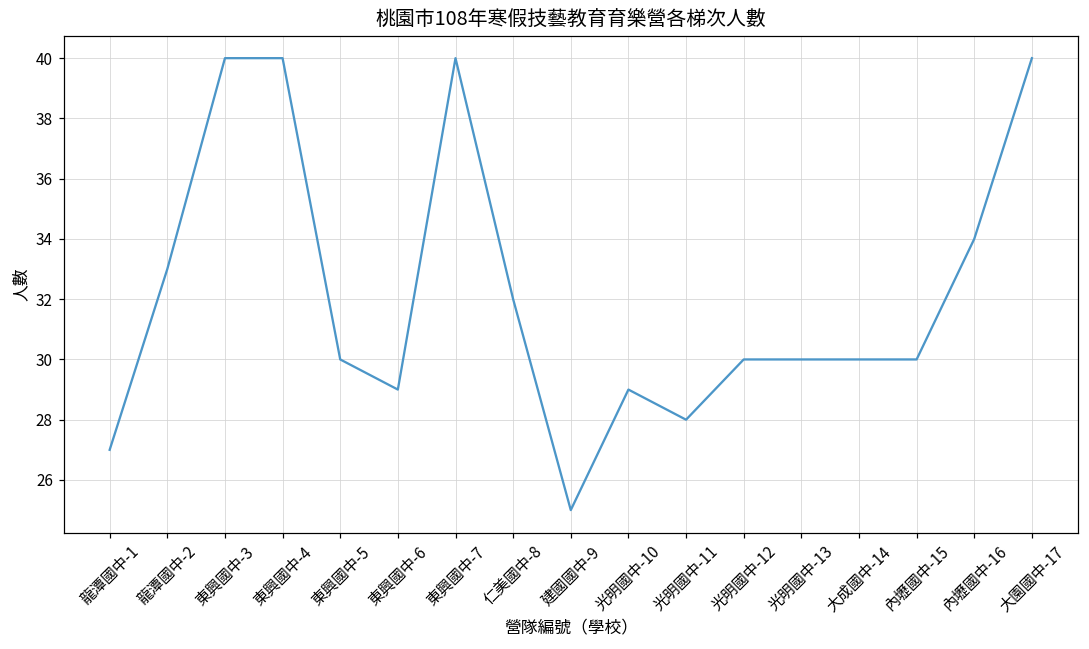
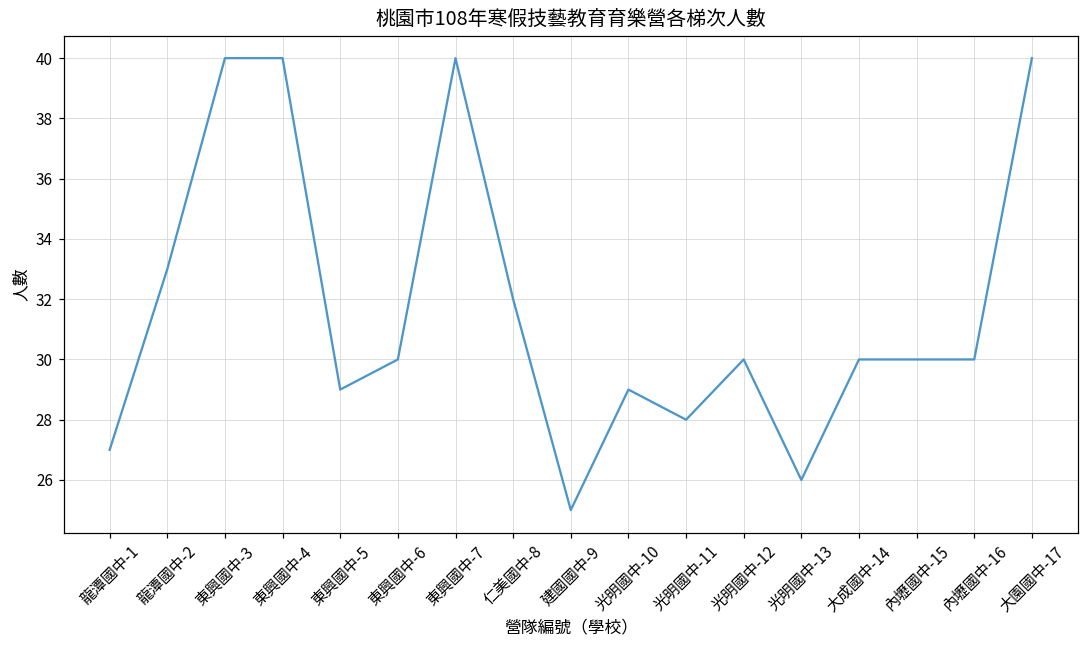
東興國中-5: 30 -> 29
東興國中-6: 29 -> 30
光明國中-13: 30 -> 26
內壢國中-16: 34 -> 30
